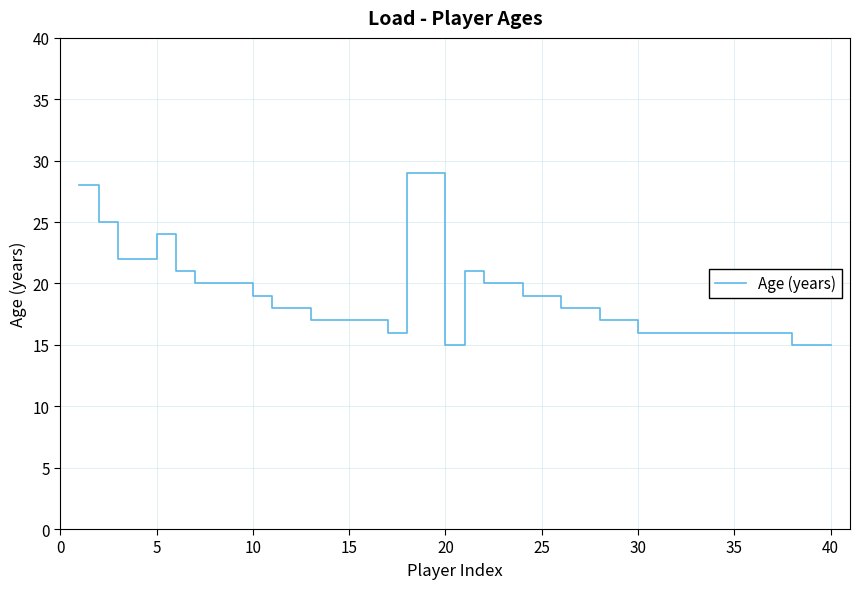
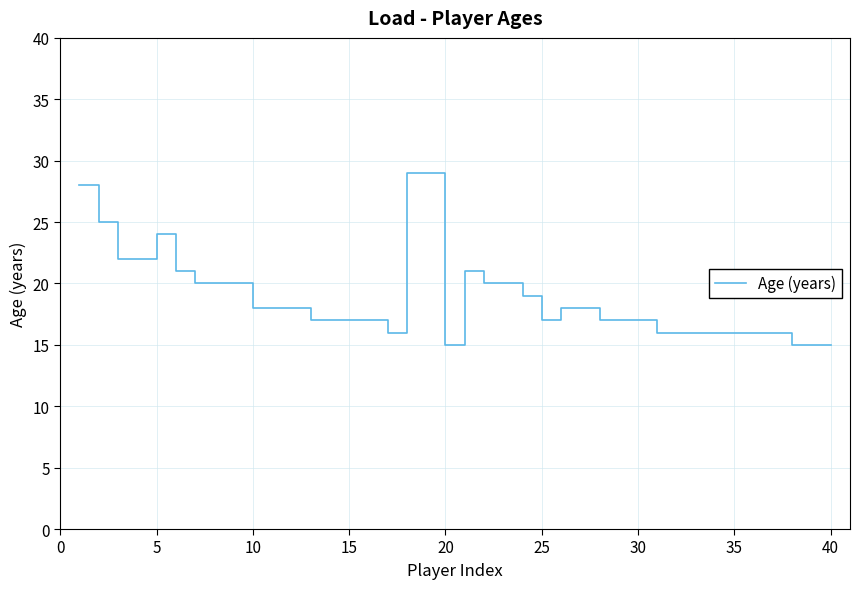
10: 19 -> 18
25: 19 -> 17
30: 16 -> 17
